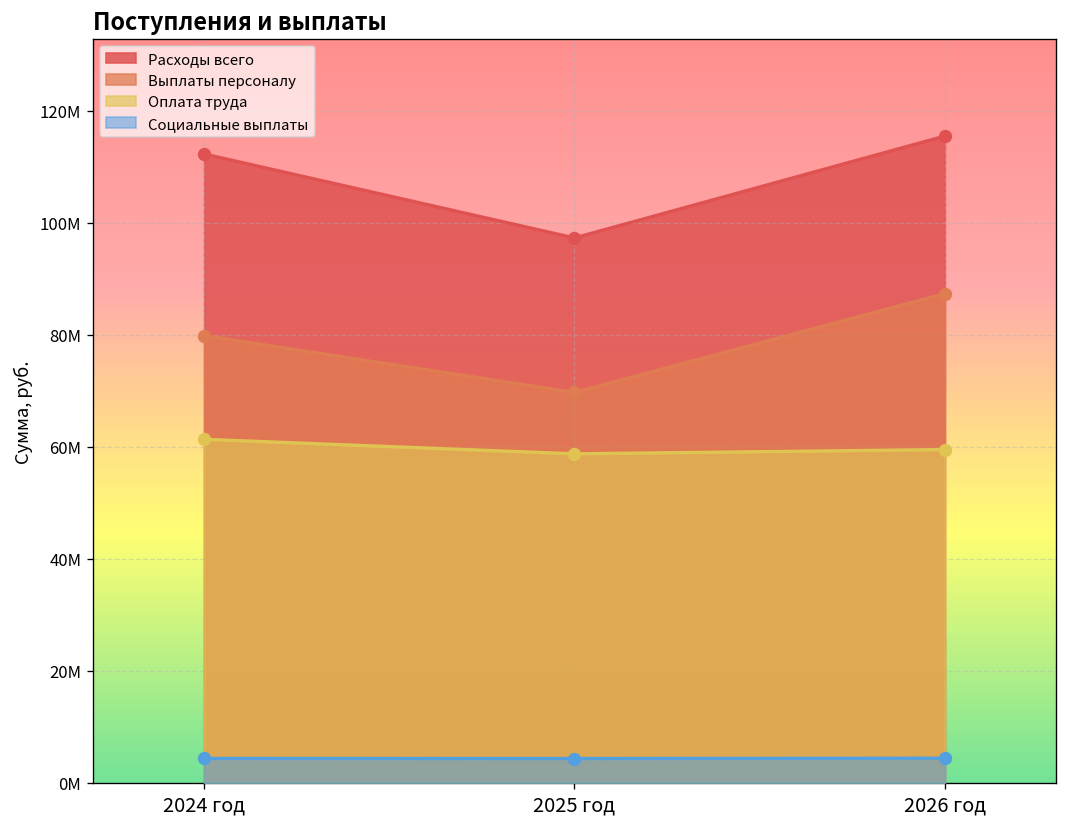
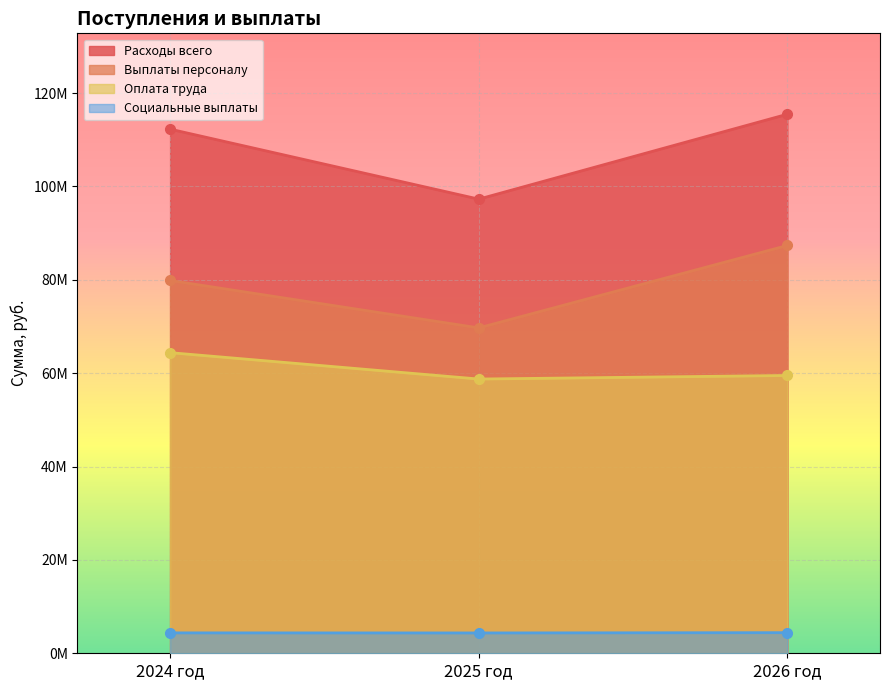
Оплата труда, 2024 год: 61000000 -> 64000000
